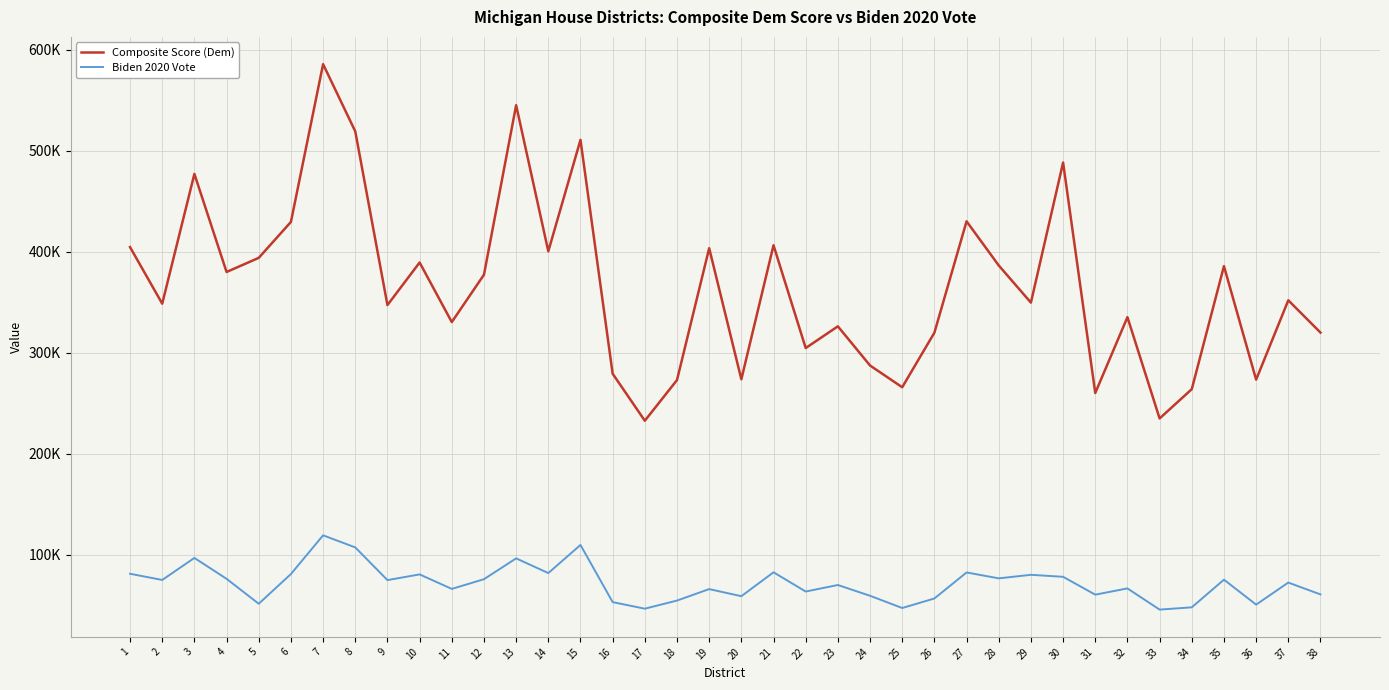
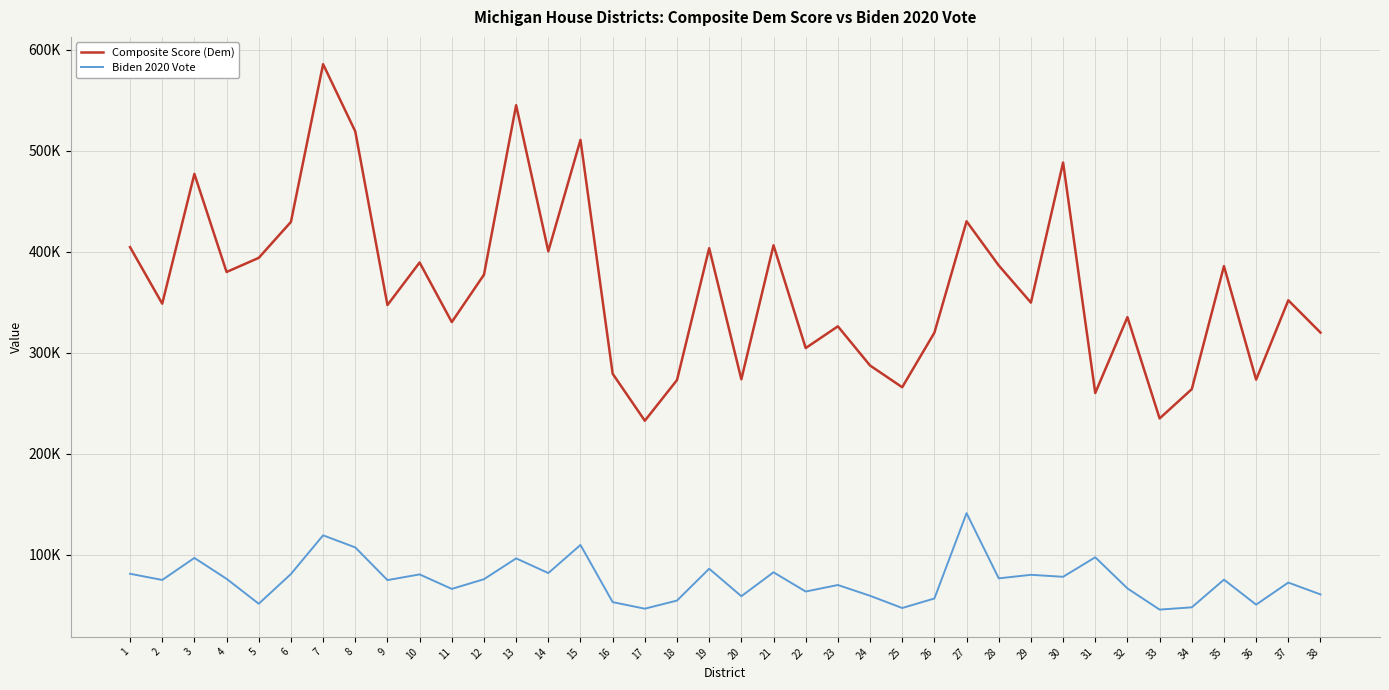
Biden 2020 Vote, 19: 66000 -> 86000
Biden 2020 Vote, 27: 83000 -> 141000
Biden 2020 Vote, 31: 61000 -> 98000
